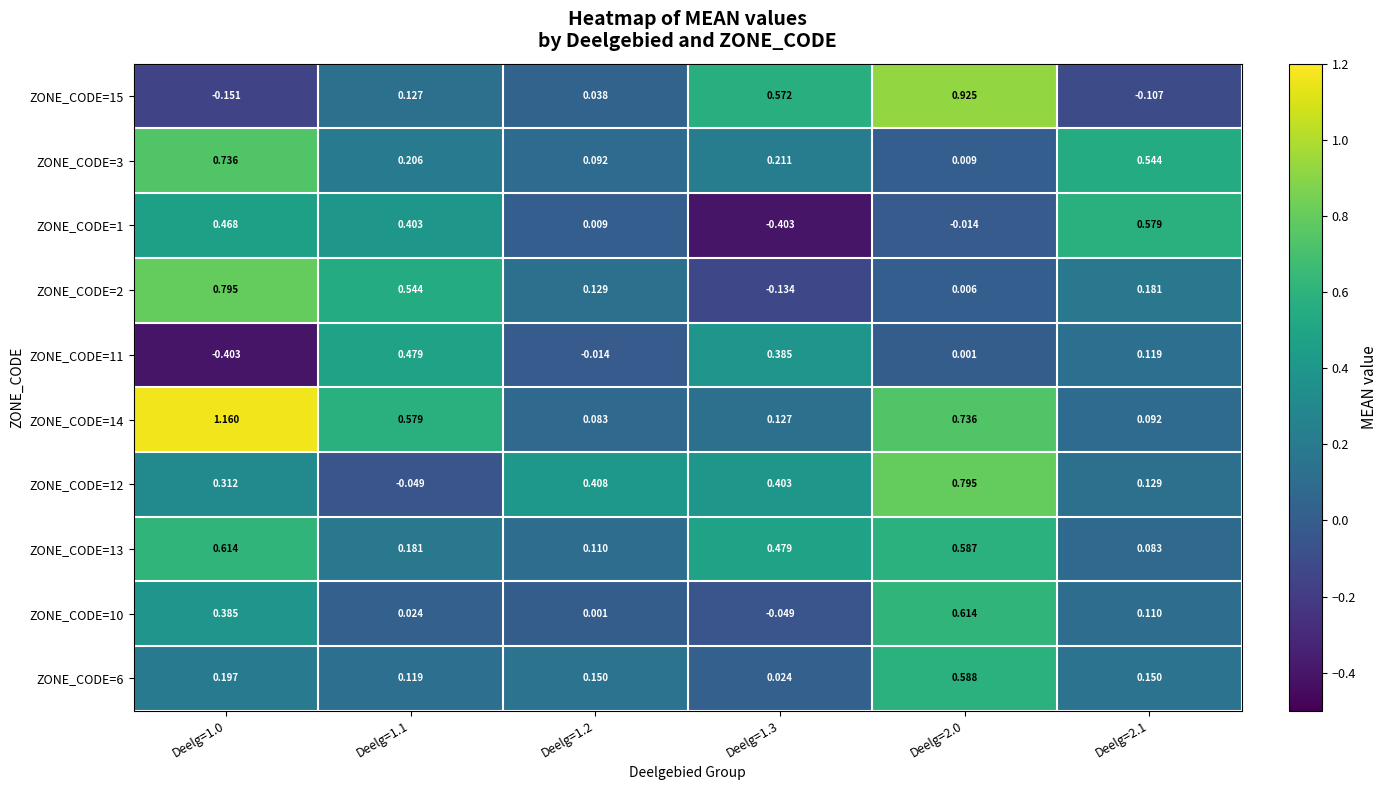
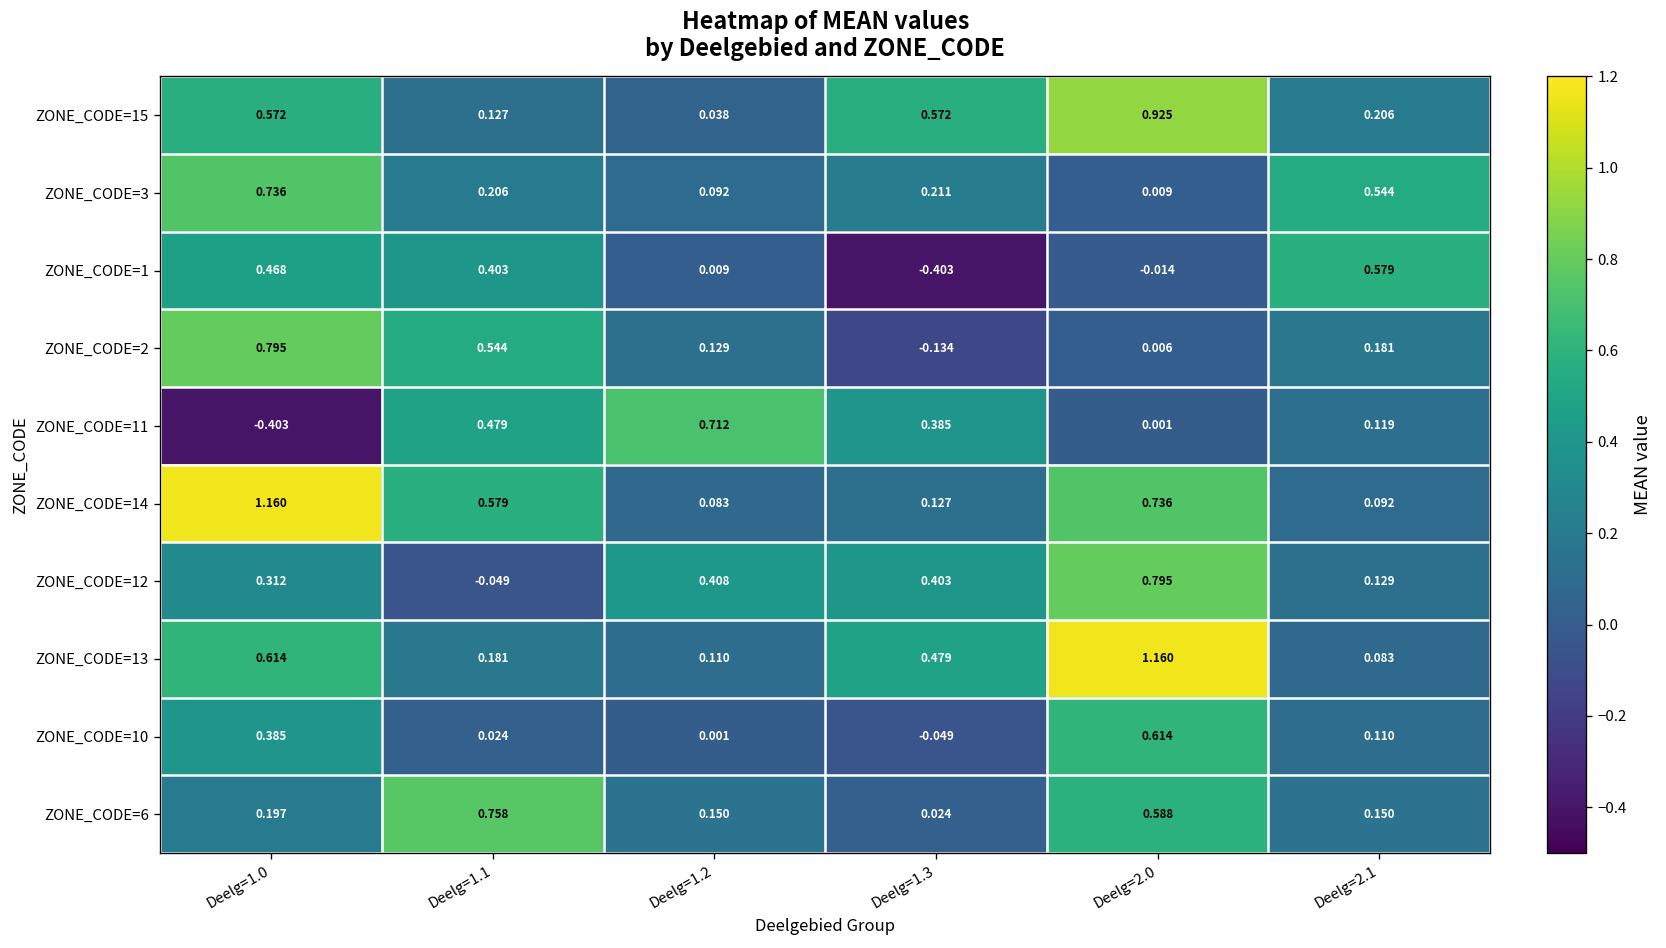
ZONE_CODE=15, Deelg=1.0: -0.151 -> 0.572
ZONE_CODE=15, Deelg=2.1: -0.107 -> 0.206
ZONE_CODE=11, Deelg=1.2: -0.014 -> 0.712
ZONE_CODE=13, Deelg=2.0: 0.587 -> 1.160
ZONE_CODE=6, Deelg=1.1: 0.119 -> 0.758
